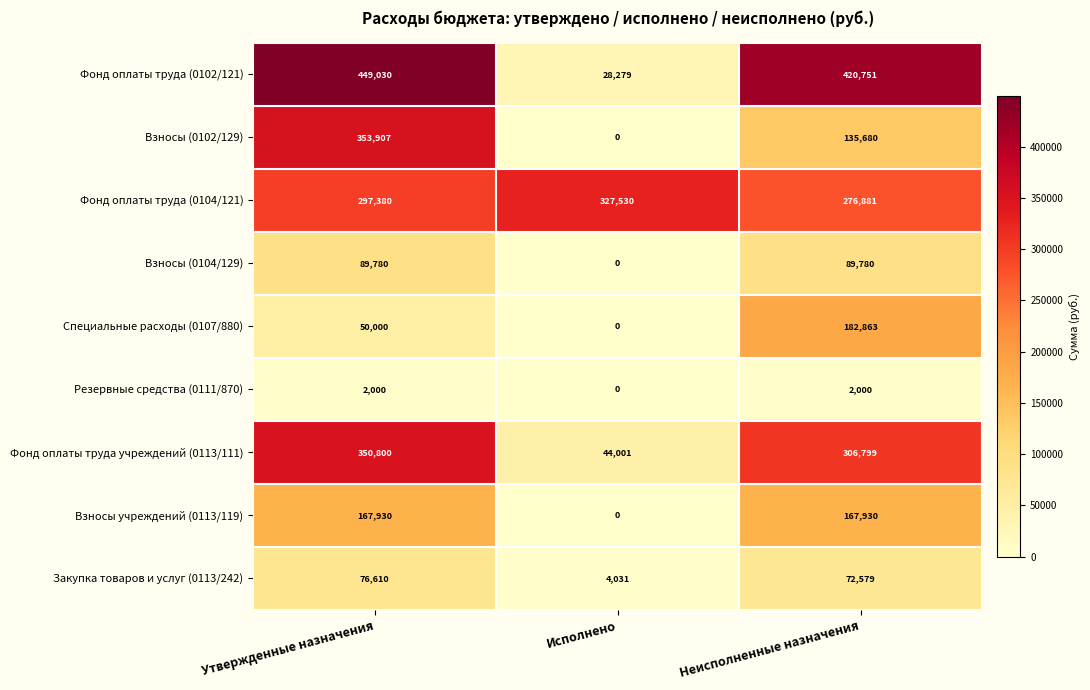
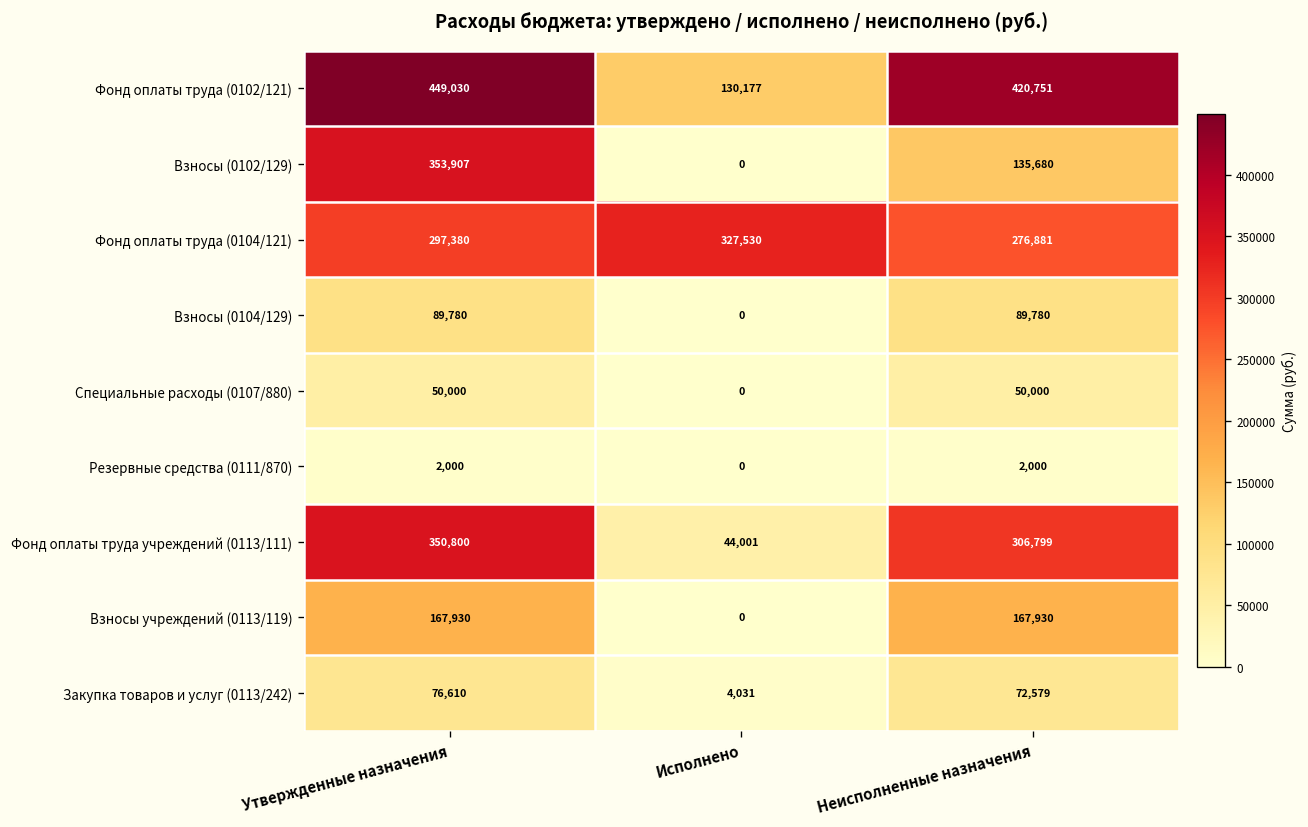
Фонд оплаты труда (0102/121), Исполнено: 28,279 -> 130,177
Специальные расходы (0107/880), Неисполненные назначения: 182,863 -> 50,000
